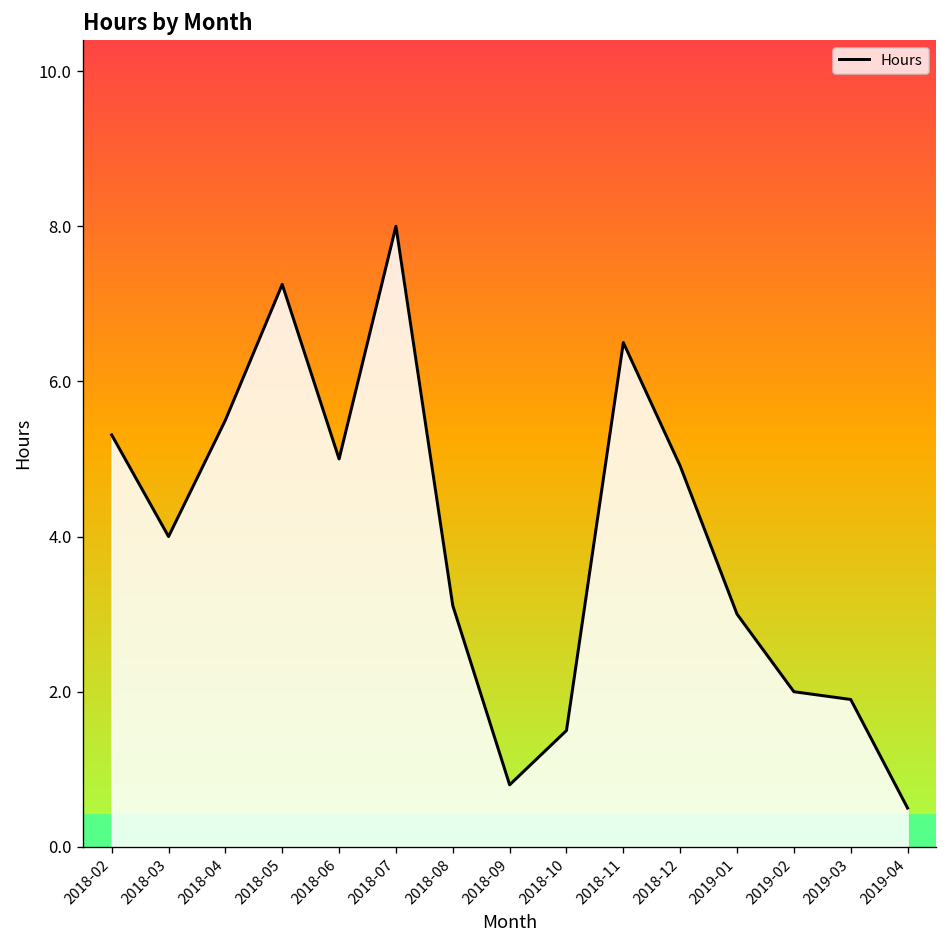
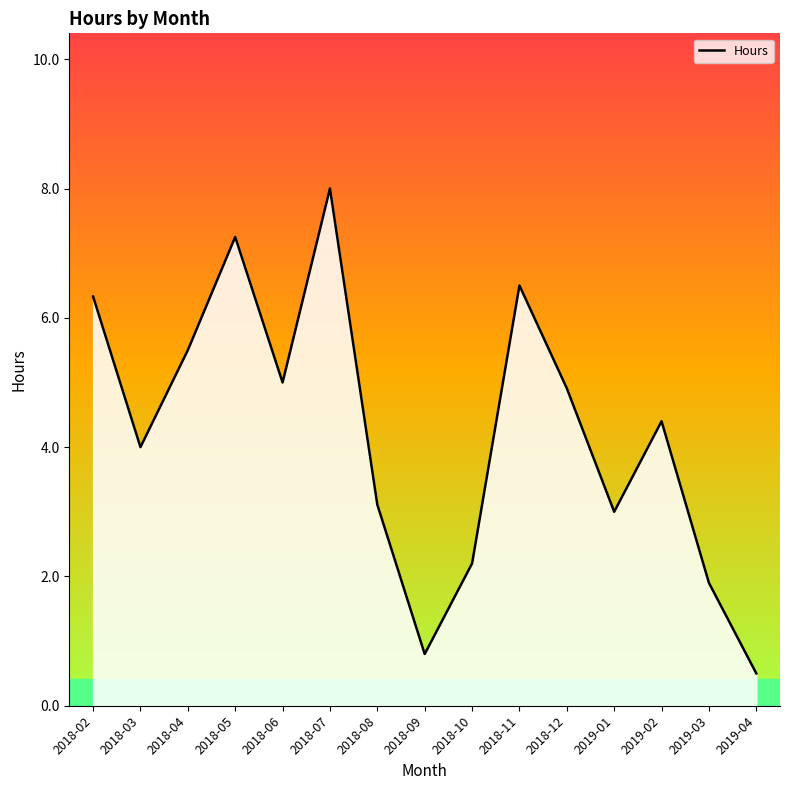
2018-02: 5.3 -> 6.3
2018-10: 1.5 -> 2.2
2019-02: 2.0 -> 4.4
